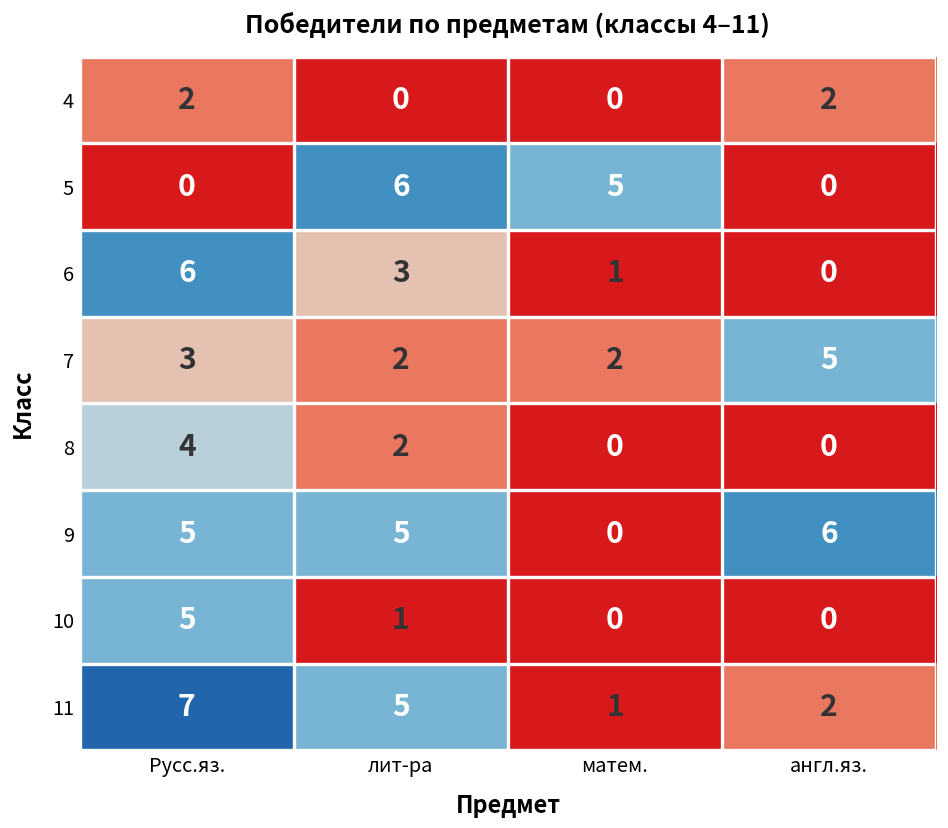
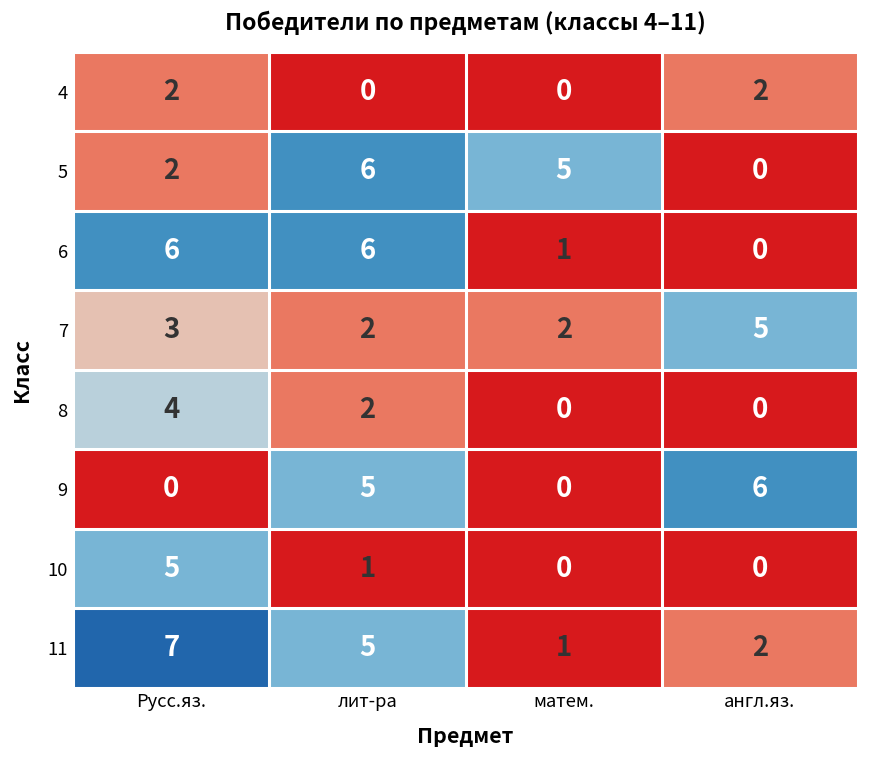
5, Русс.яз.: 0 -> 2
6, лит-ра: 3 -> 6
9, Русс.яз.: 5 -> 0
